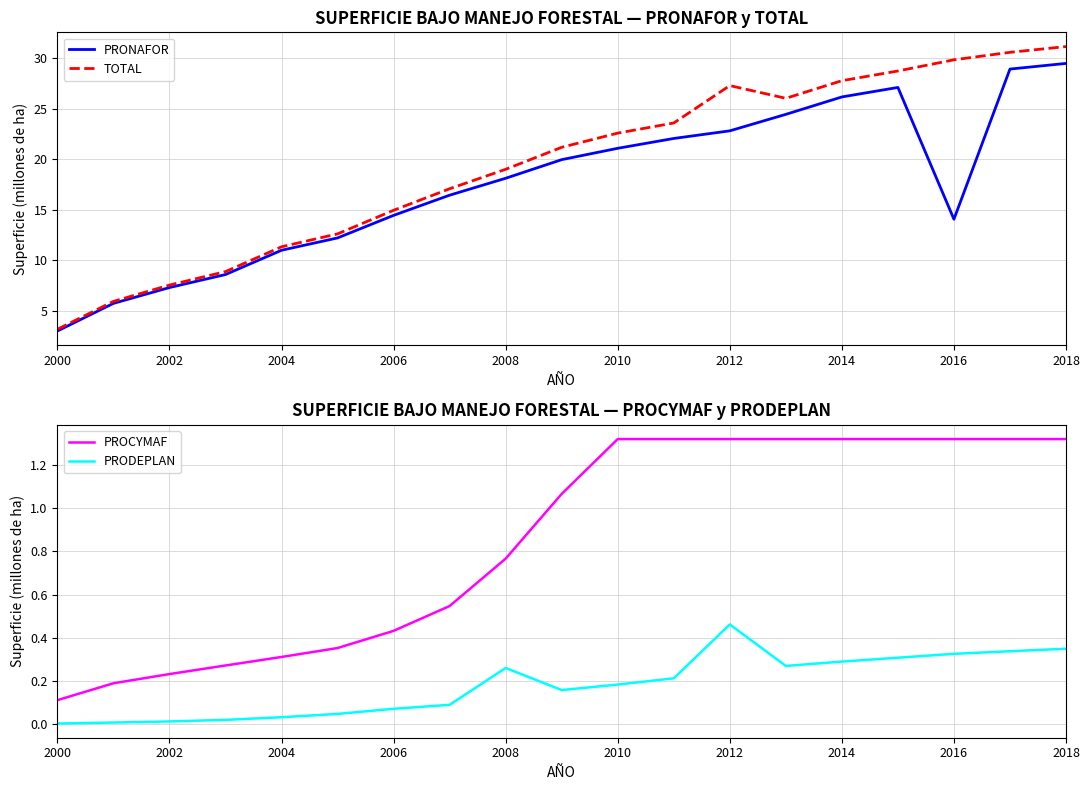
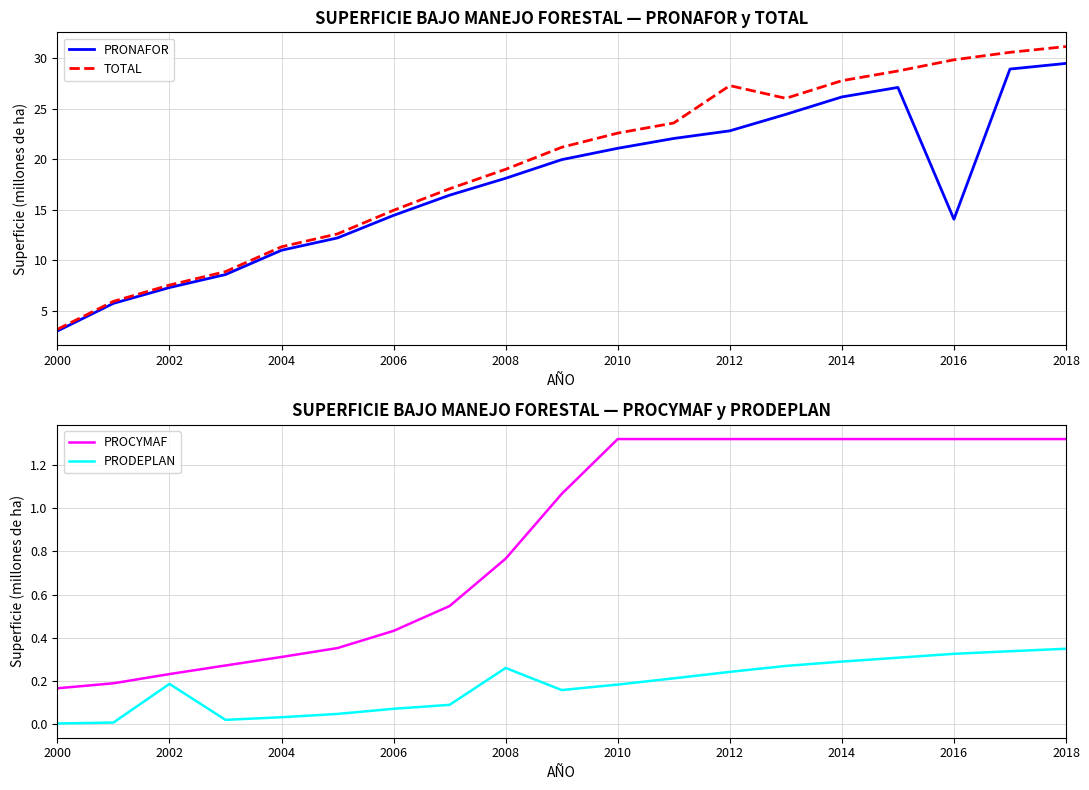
SUPERFICIE BAJO MANEJO FORESTAL — PROCYMAF y PRODEPLAN, PROCYMAF, 2000: 0.11 -> 0.17
SUPERFICIE BAJO MANEJO FORESTAL — PROCYMAF y PRODEPLAN, PRODEPLAN, 2002: 0.01 -> 0.19
SUPERFICIE BAJO MANEJO FORESTAL — PROCYMAF y PRODEPLAN, PRODEPLAN, 2012: 0.46 -> 0.24
